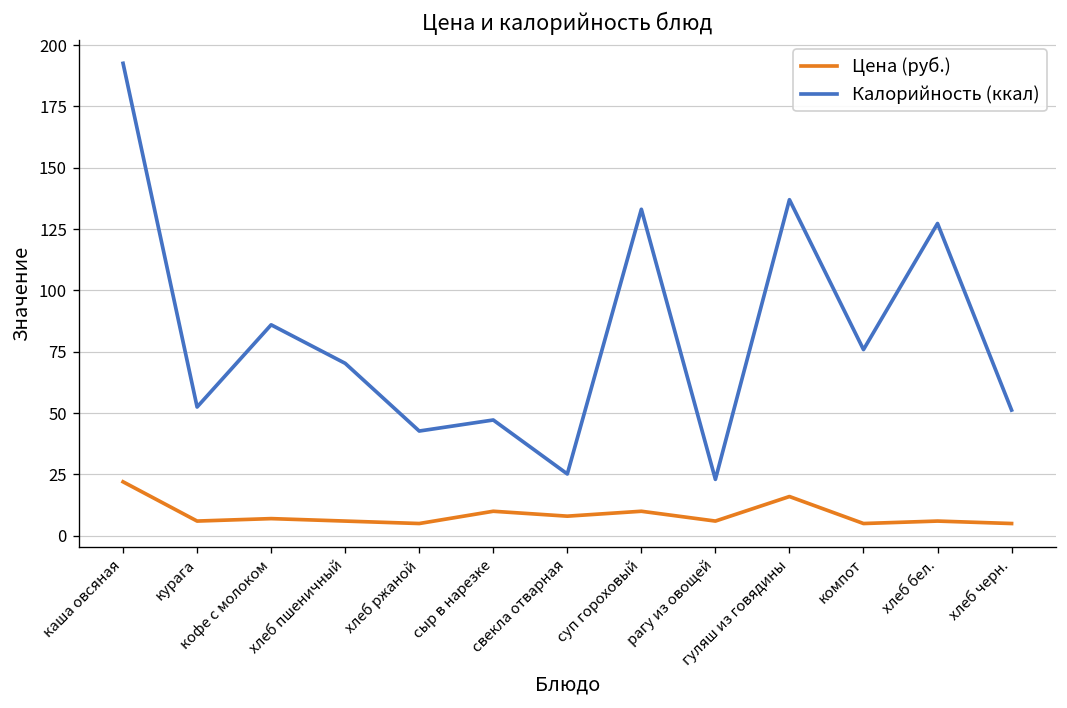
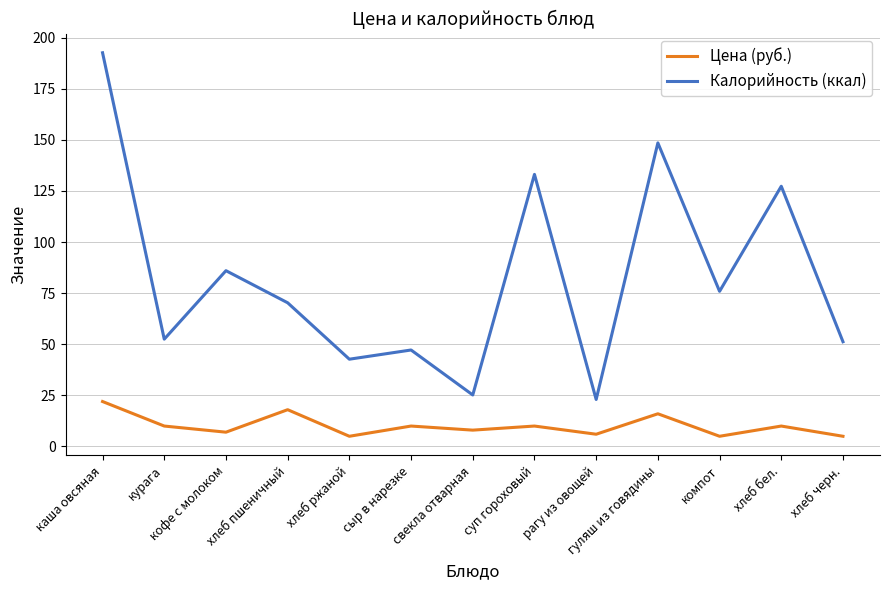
Цена (руб.), курага: 6 -> 10
Цена (руб.), хлеб пшеничный: 6 -> 18
Калорийность (ккал), гуляш из говядины: 137 -> 149
Цена (руб.), хлеб бел.: 6 -> 10
